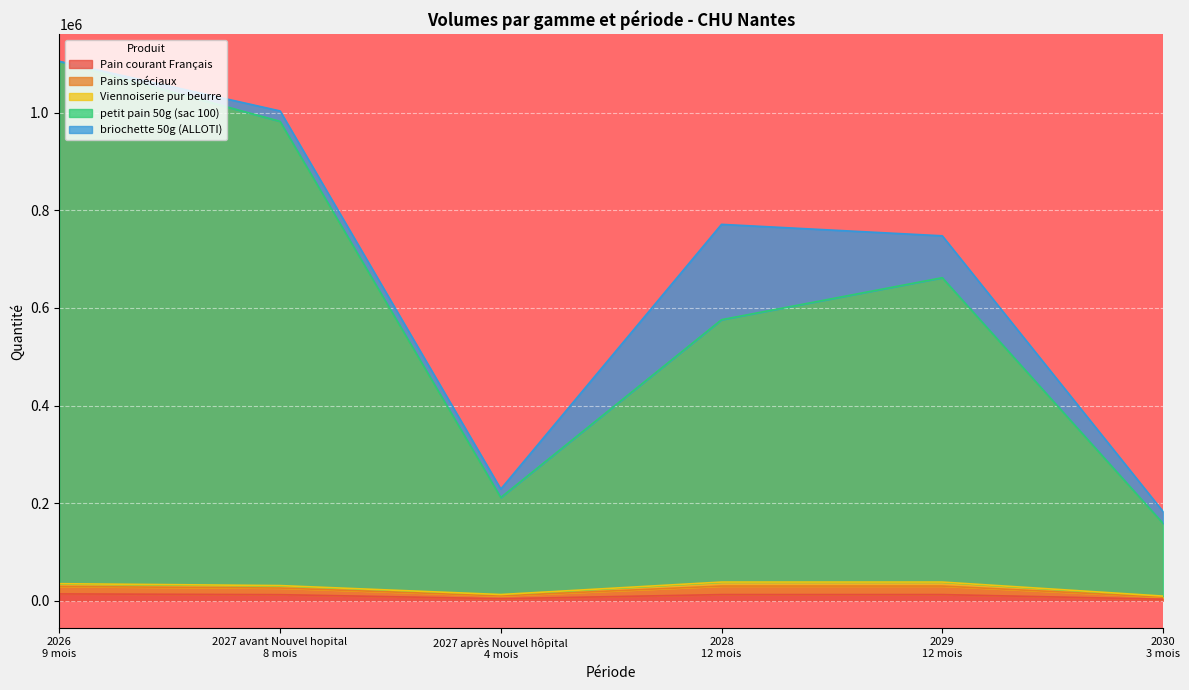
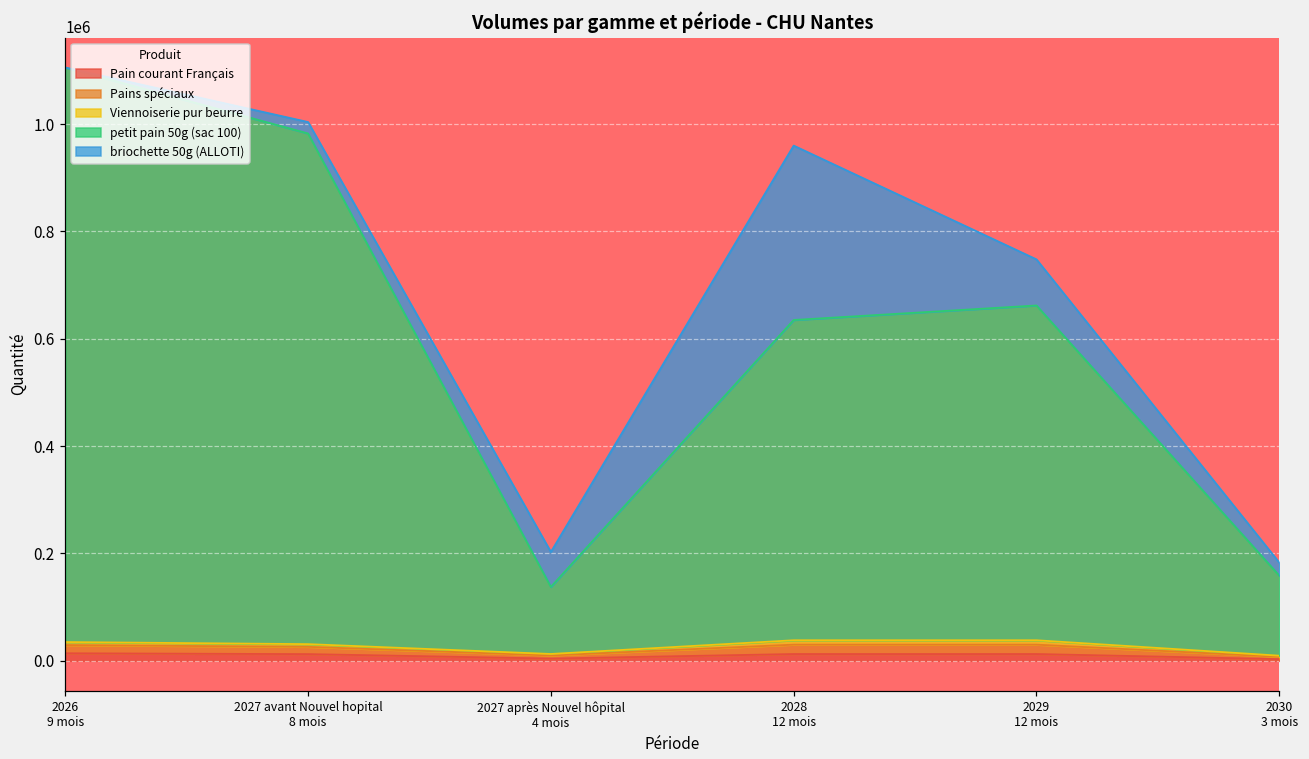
petit pain 50g (sac 100), 2027 après Nouvel hôpital 4 mois: 200000 -> 120000
briochette 50g (ALLOTI), 2027 après Nouvel hôpital 4 mois: 20000 -> 70000
petit pain 50g (sac 100), 2028 12 mois: 540000 -> 600000
briochette 50g (ALLOTI), 2028 12 mois: 200000 -> 320000
